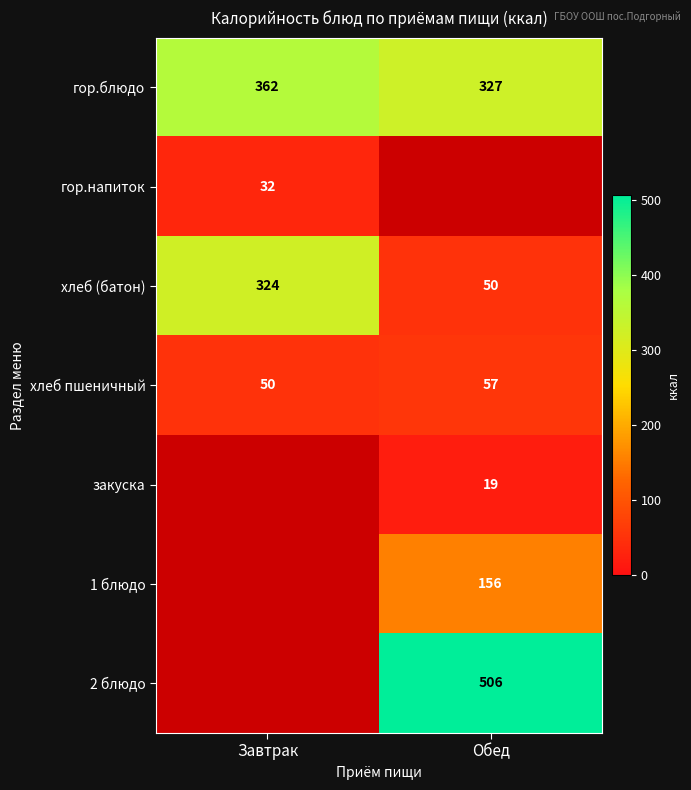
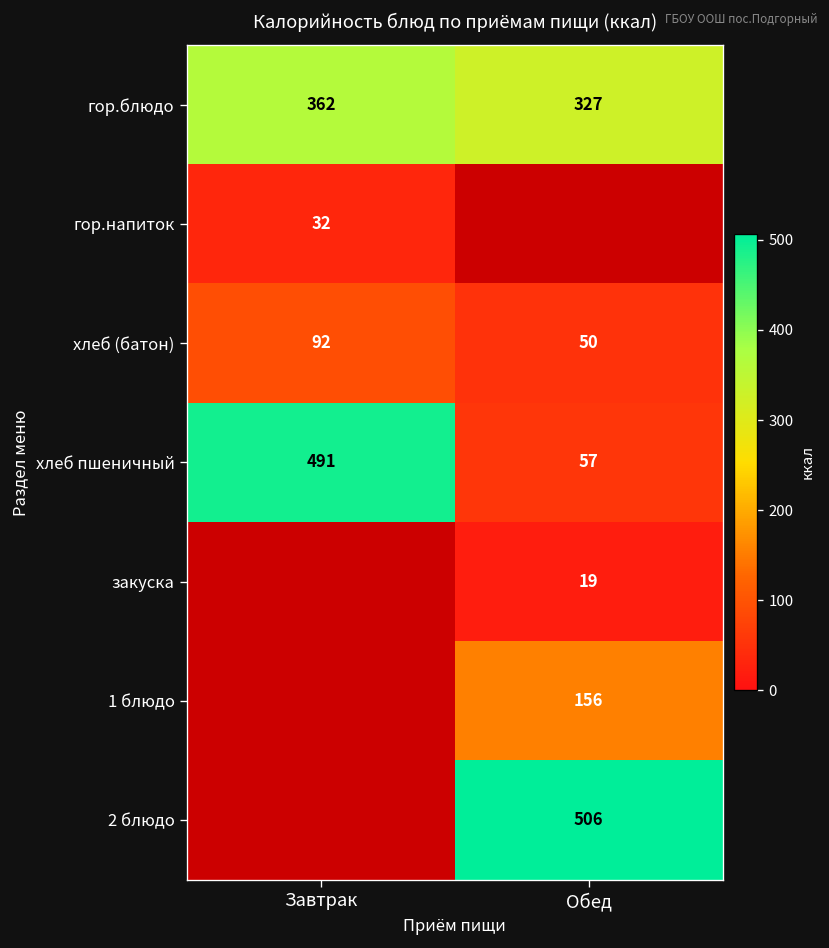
хлеб (батон), Завтрак: 324 -> 92
хлеб пшеничный, Завтрак: 50 -> 491
